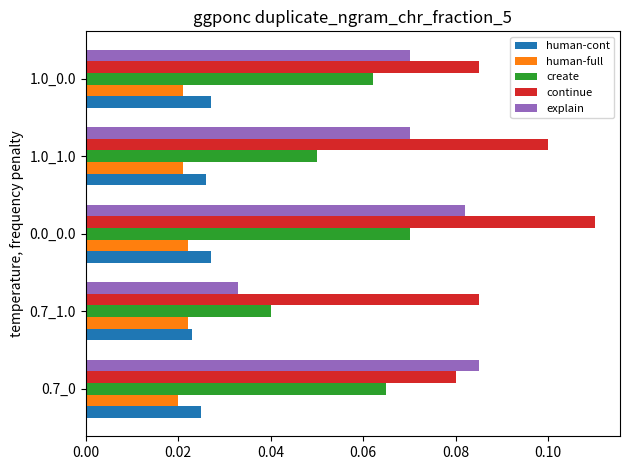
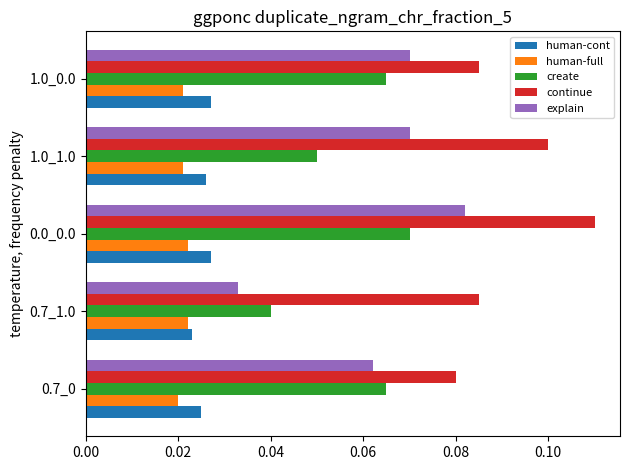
create, 1.0_0.0: 0.062 -> 0.065
explain, 0.7_0: 0.085 -> 0.062
